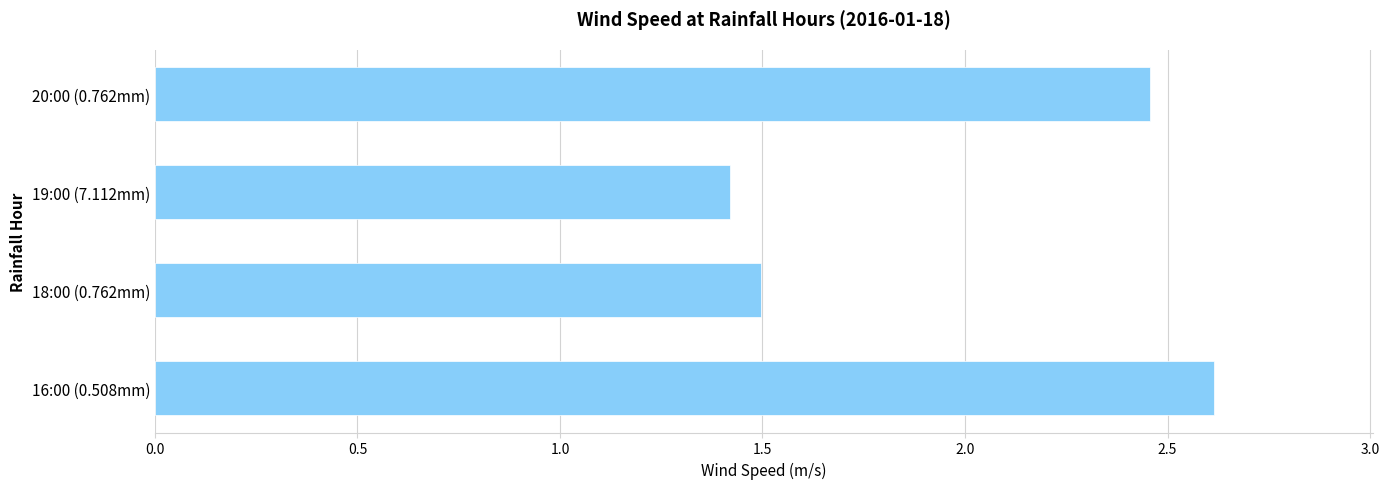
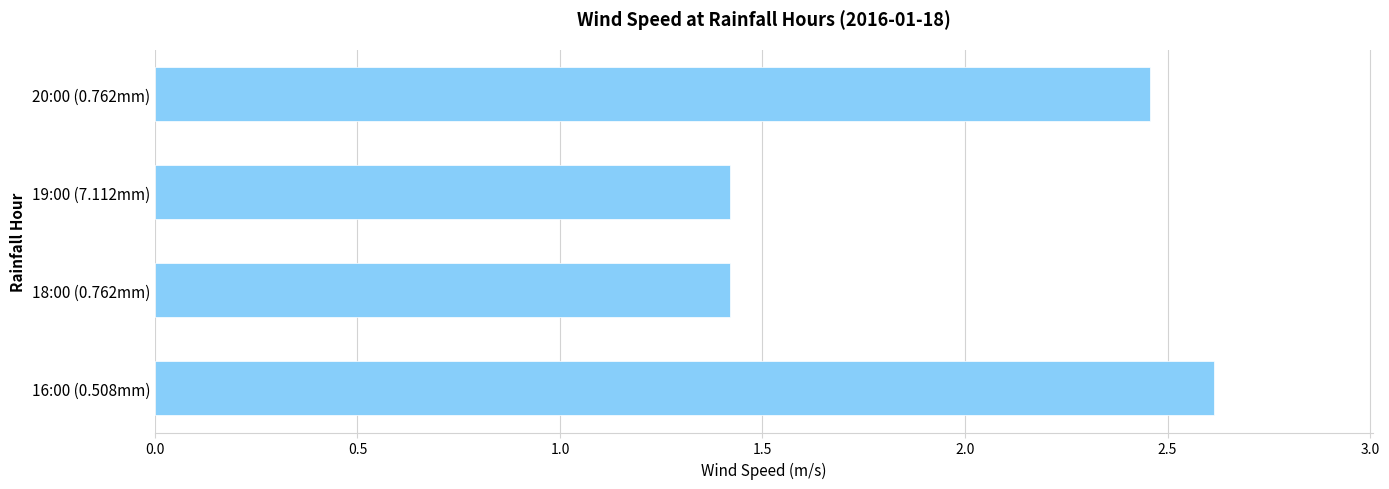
18:00 (0.762mm): 1.50 -> 1.42
